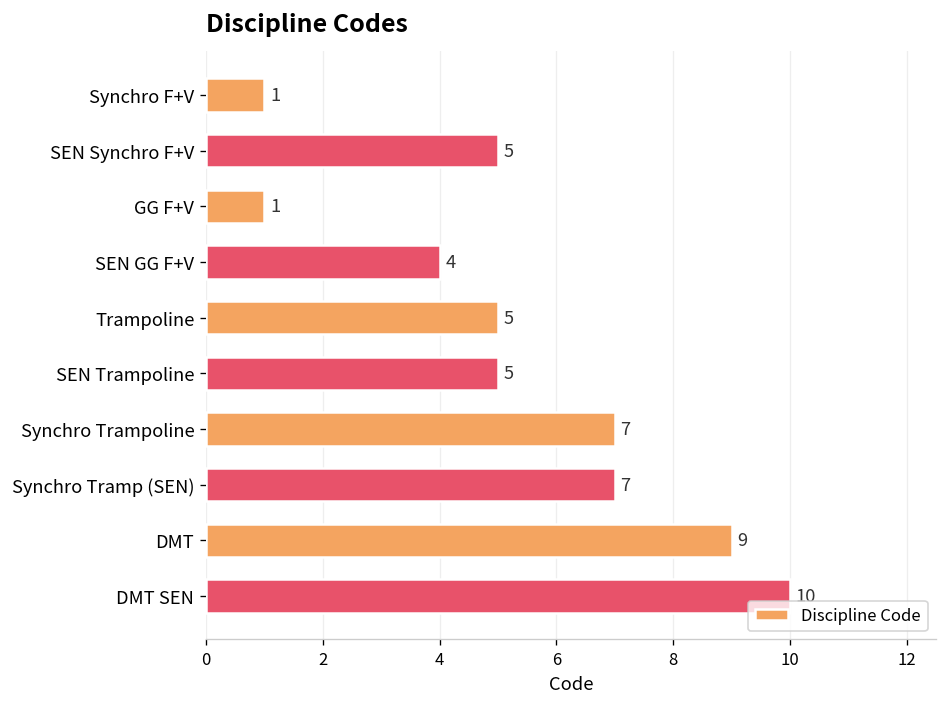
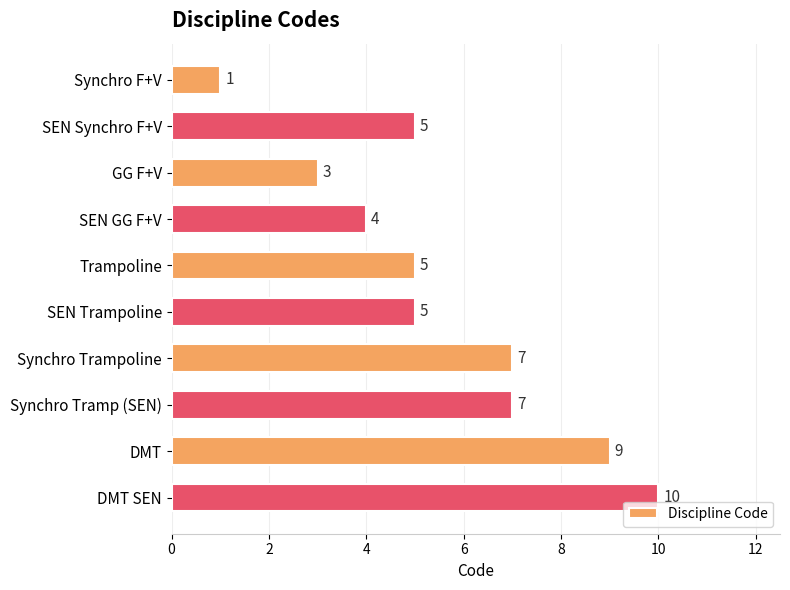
GG F+V: 1 -> 3
